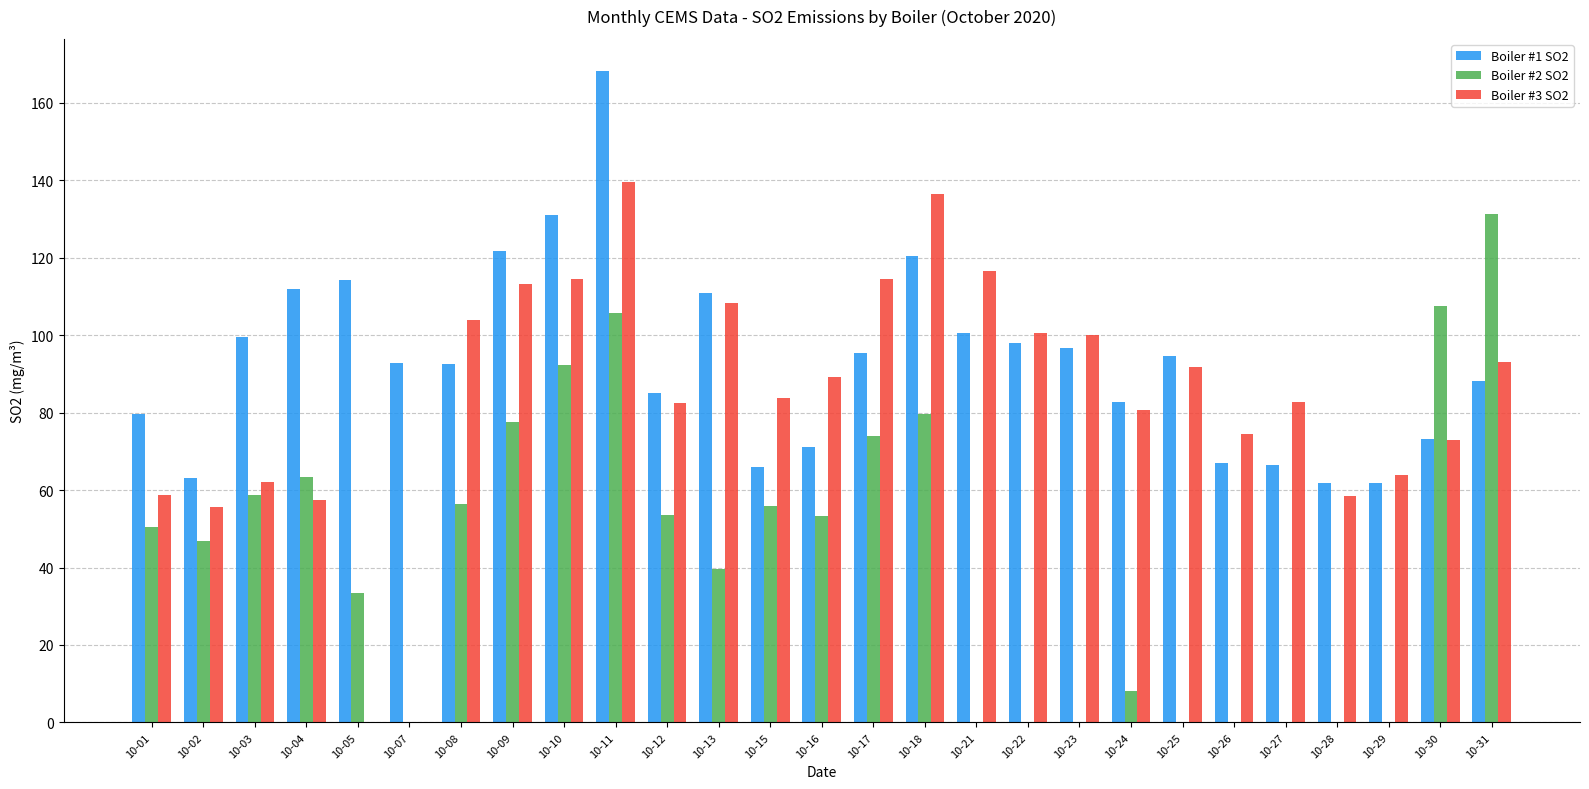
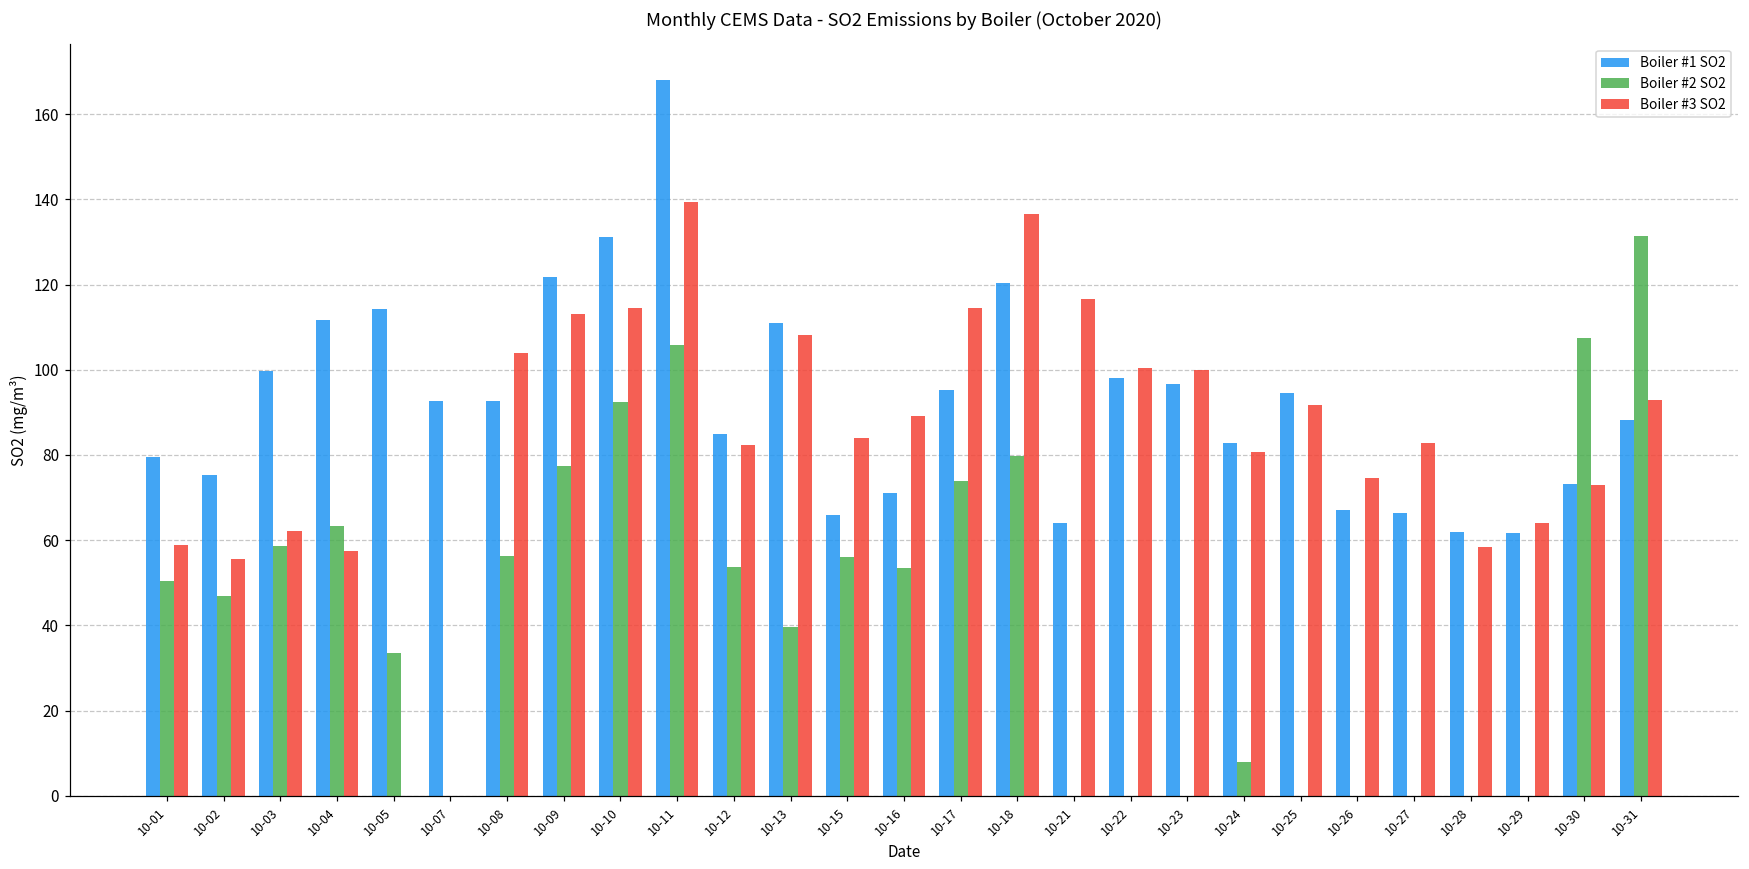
Boiler #1 SO2, 10-02: 63 -> 75
Boiler #1 SO2, 10-21: 101 -> 64
